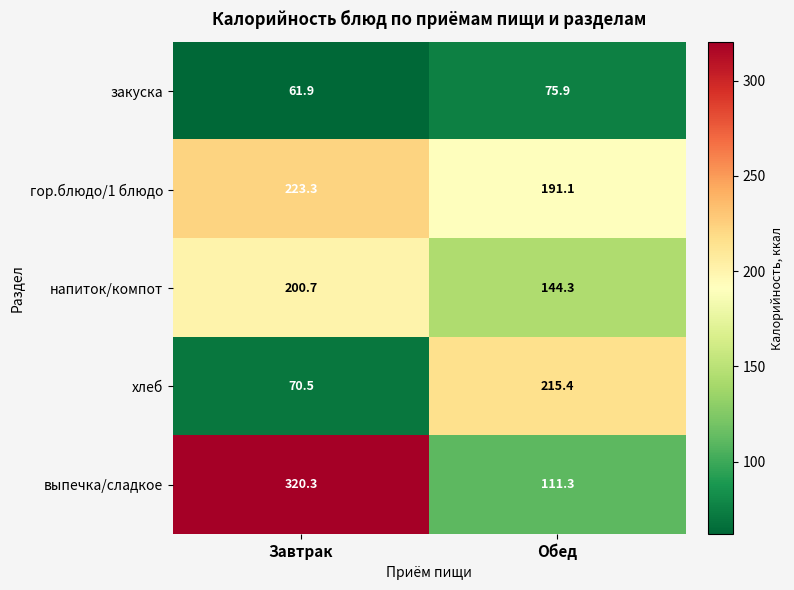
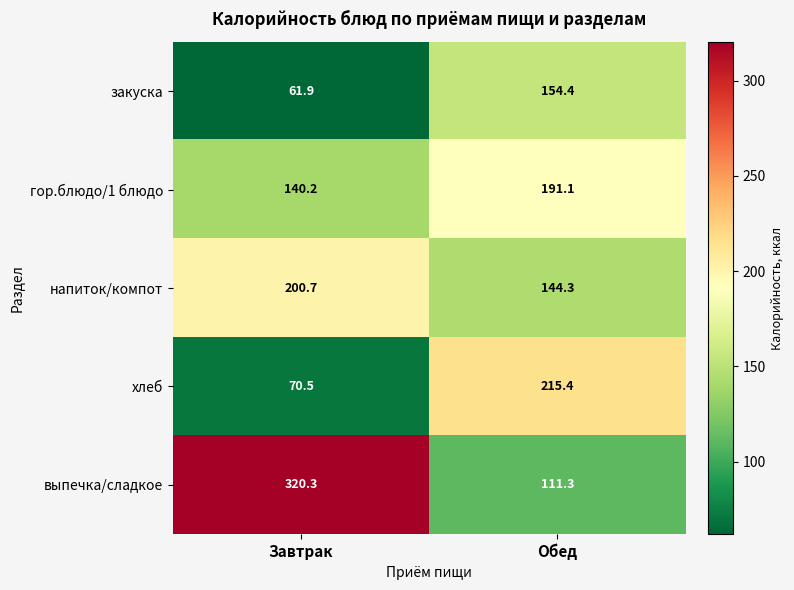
закуска, Обед: 75.9 -> 154.4
гор.блюдо/1 блюдо, Завтрак: 223.3 -> 140.2
